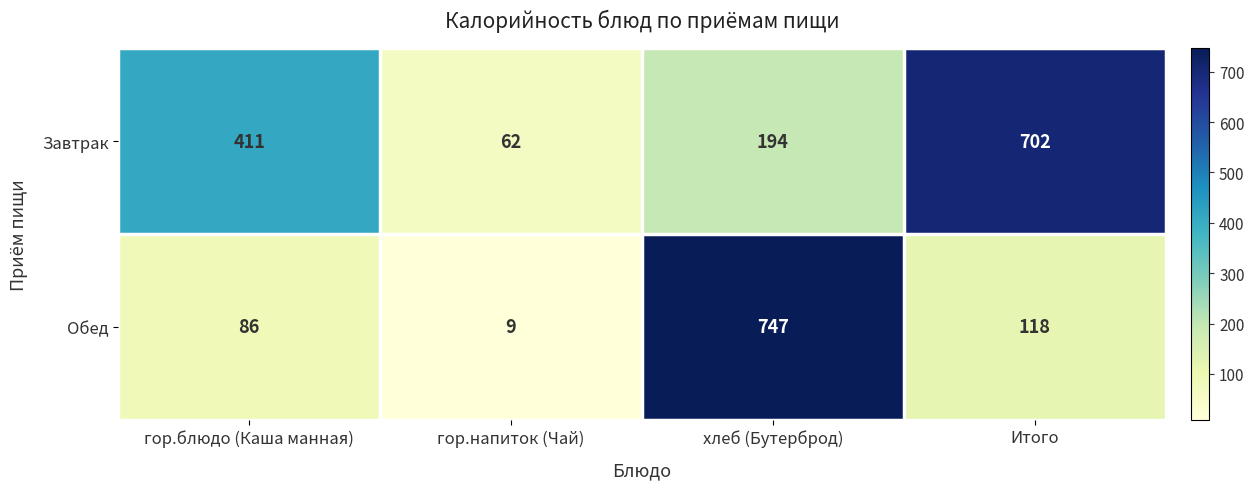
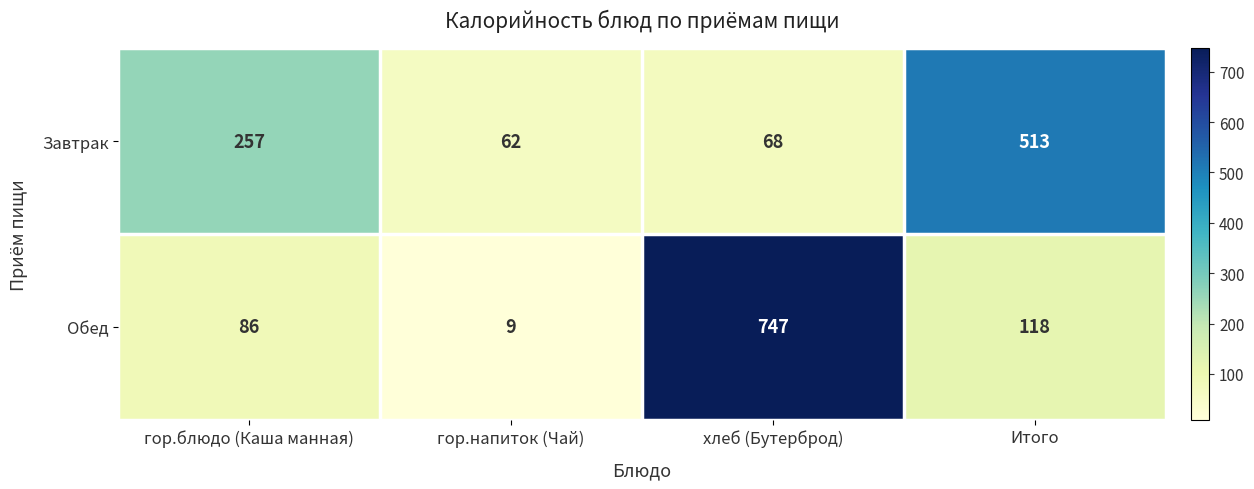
Завтрак, гор.блюдо (Каша манная): 411 -> 257
Завтрак, хлеб (Бутерброд): 194 -> 68
Завтрак, Итого: 702 -> 513
